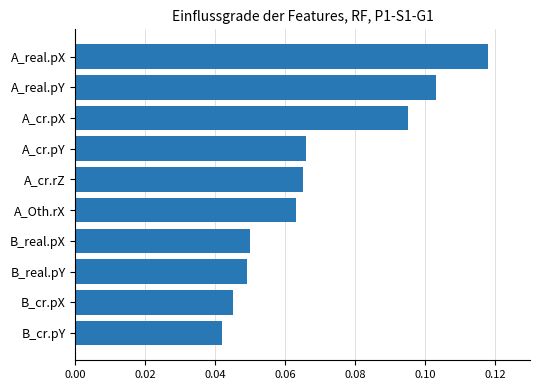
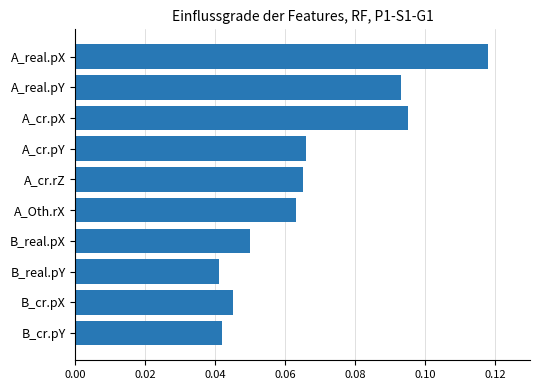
A_real.pY: 0.103 -> 0.093
B_real.pY: 0.049 -> 0.041
